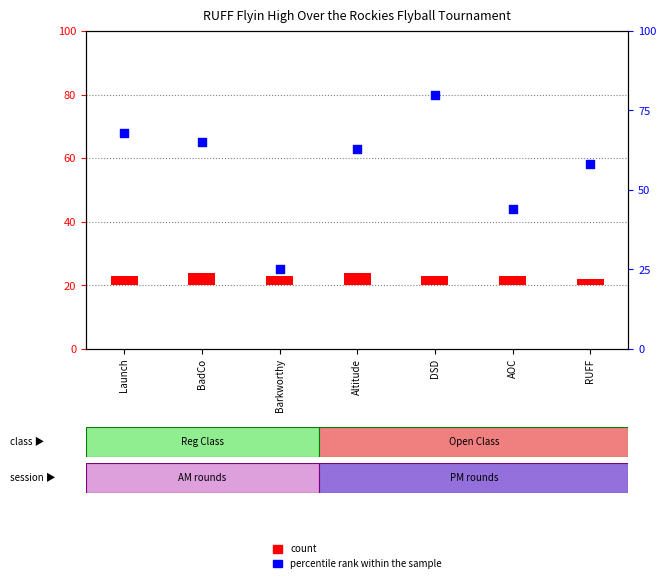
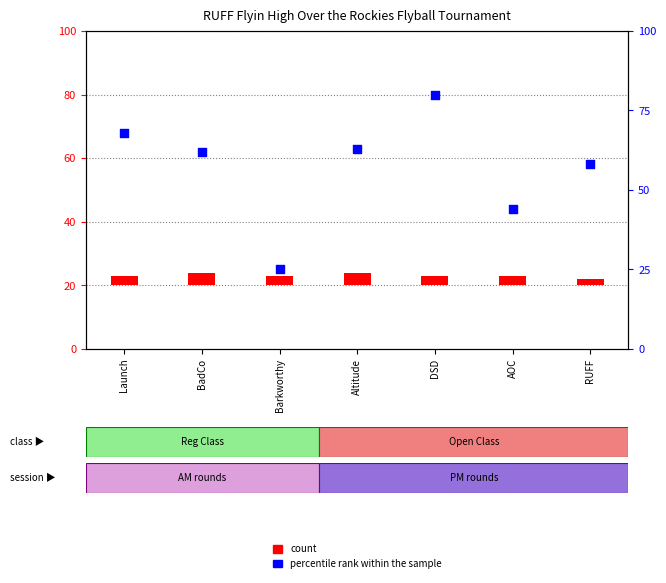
percentile rank within the sample, BadCo: 65 -> 62
